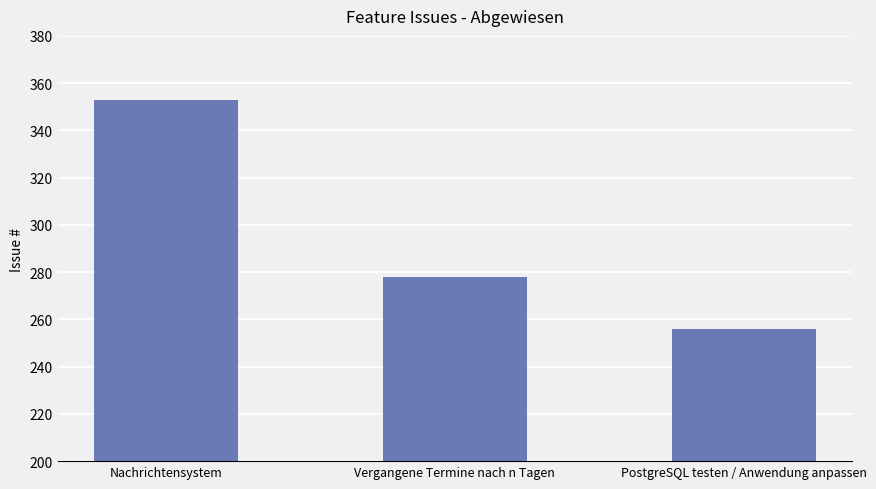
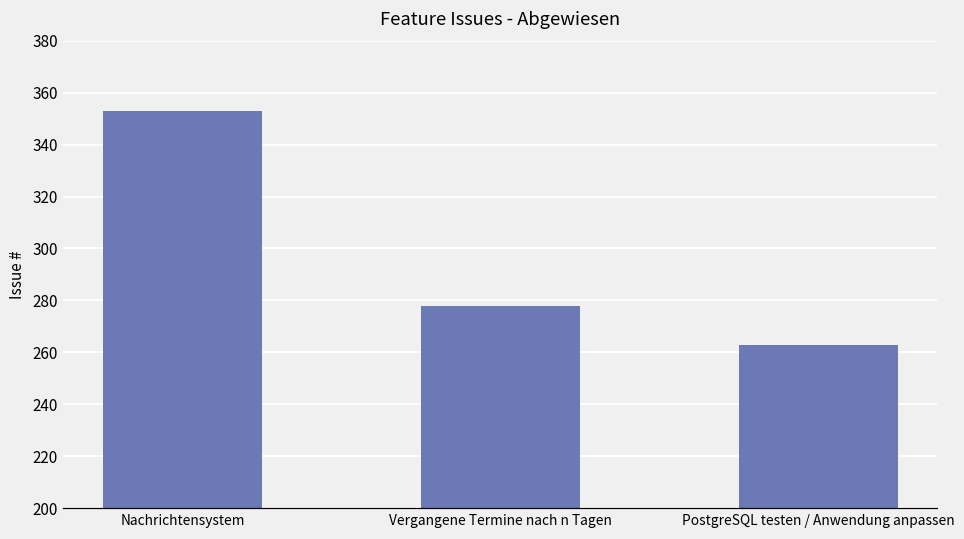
PostgreSQL testen / Anwendung anpassen: 256 -> 263
